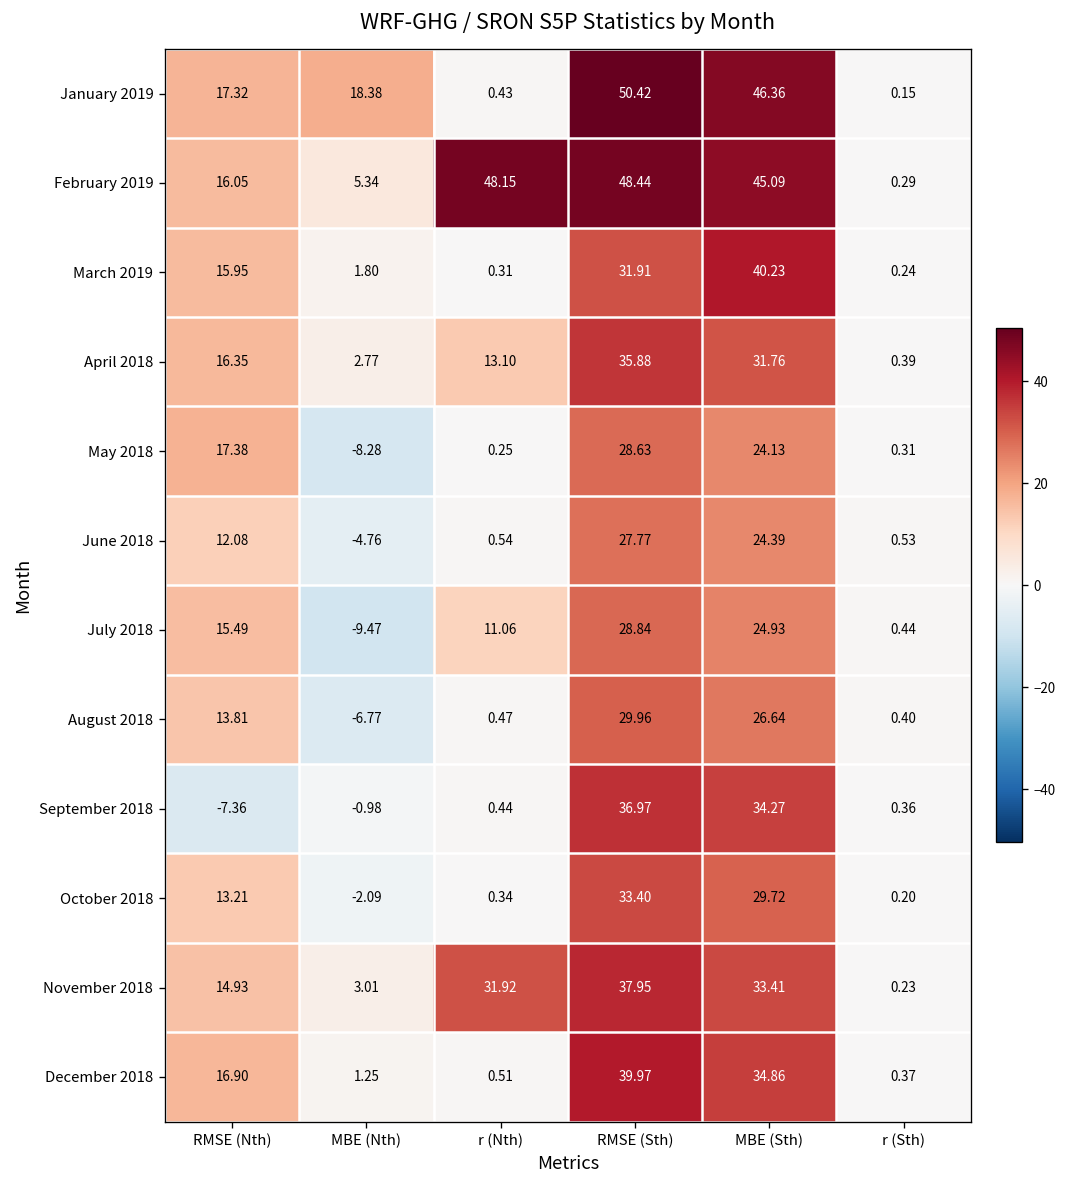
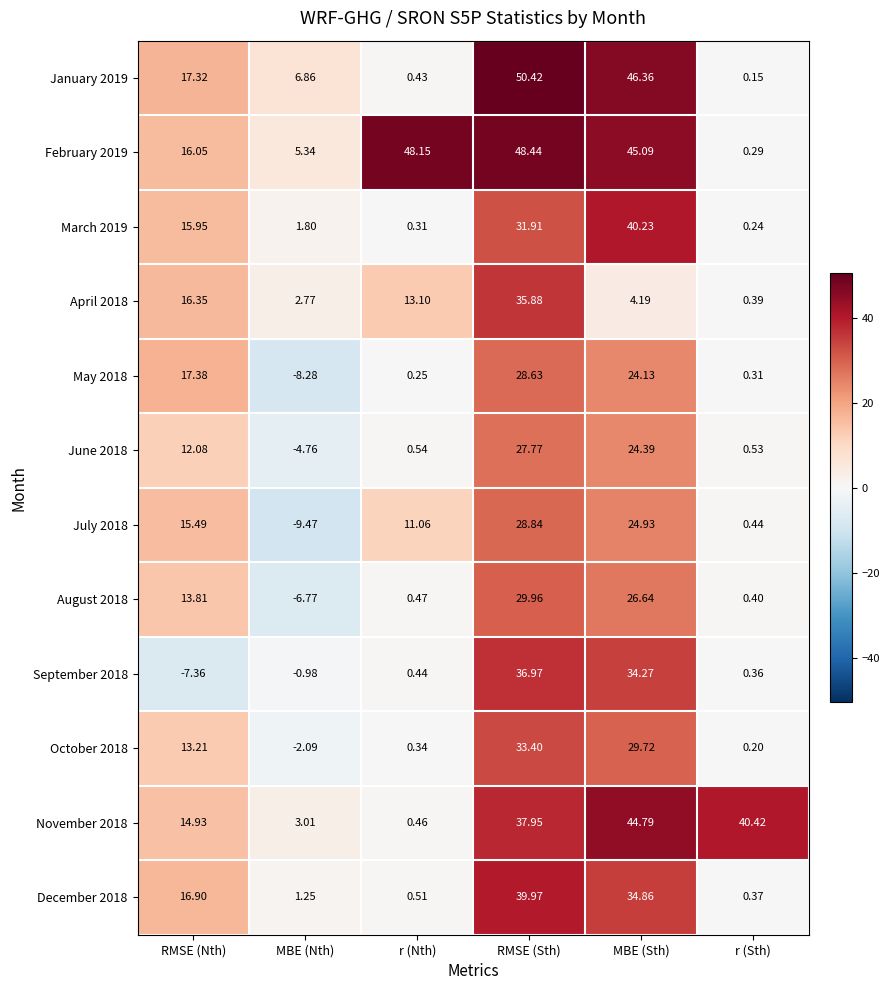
January 2019, MBE (Nth): 18.38 -> 6.86
April 2018, MBE (Sth): 31.76 -> 4.19
November 2018, r (Nth): 31.92 -> 0.46
November 2018, MBE (Sth): 33.41 -> 44.79
November 2018, r (Sth): 0.23 -> 40.42
